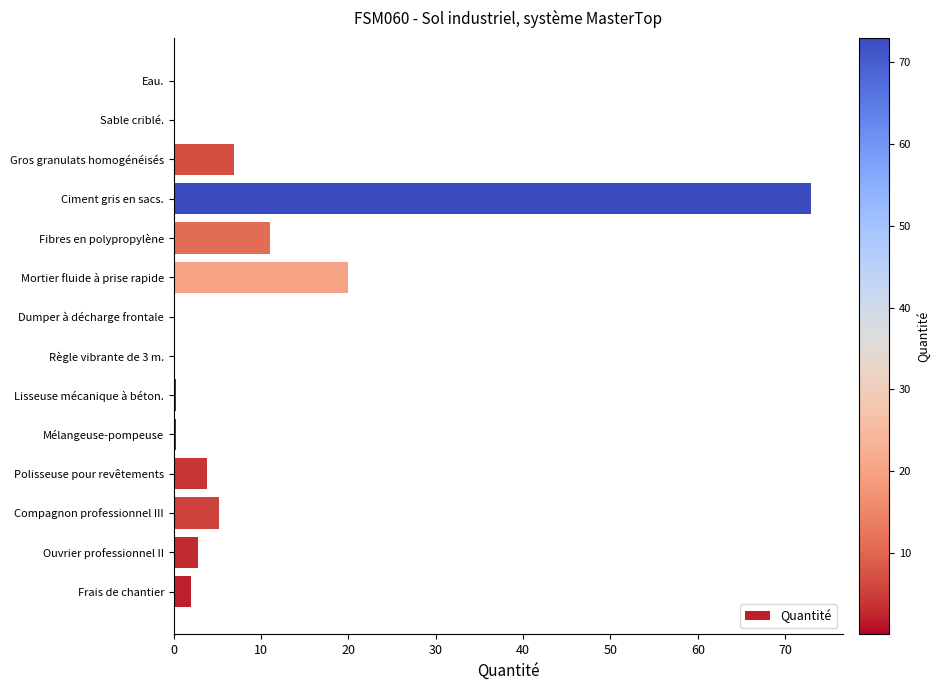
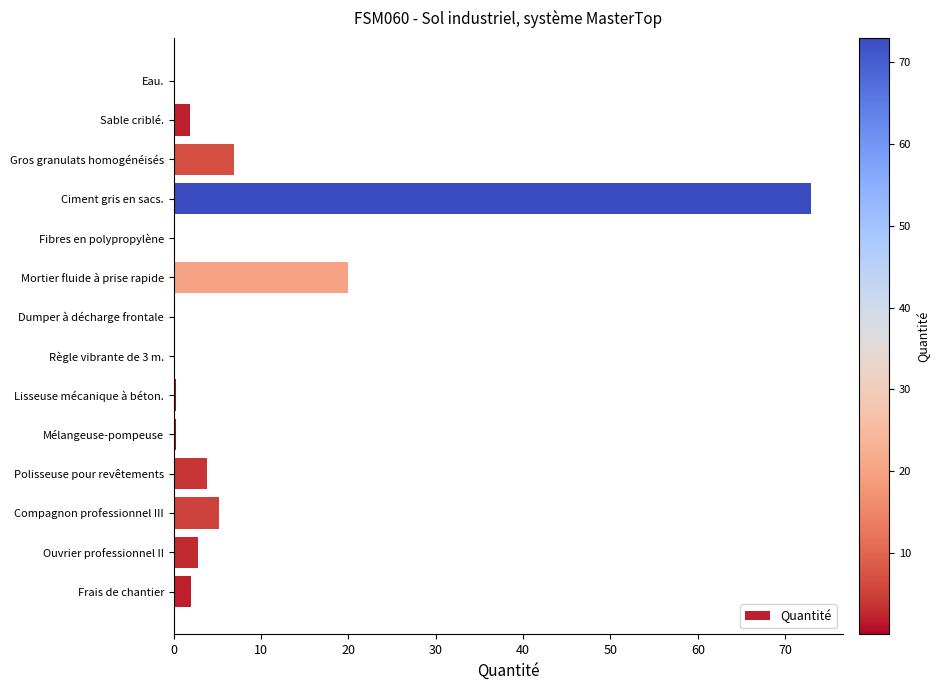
Sable criblé.: 0 -> 2
Fibres en polypropylène: 11 -> 0
